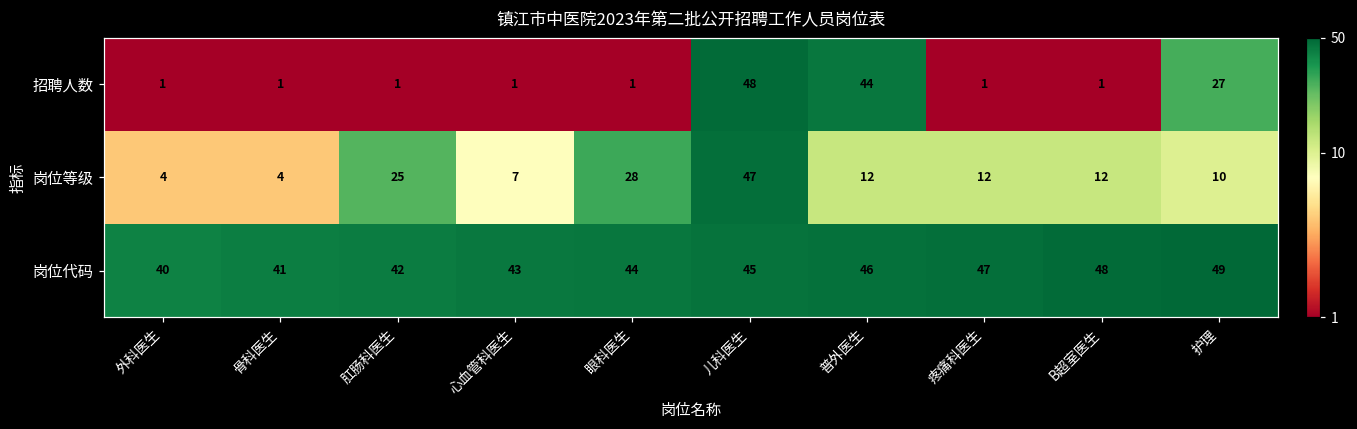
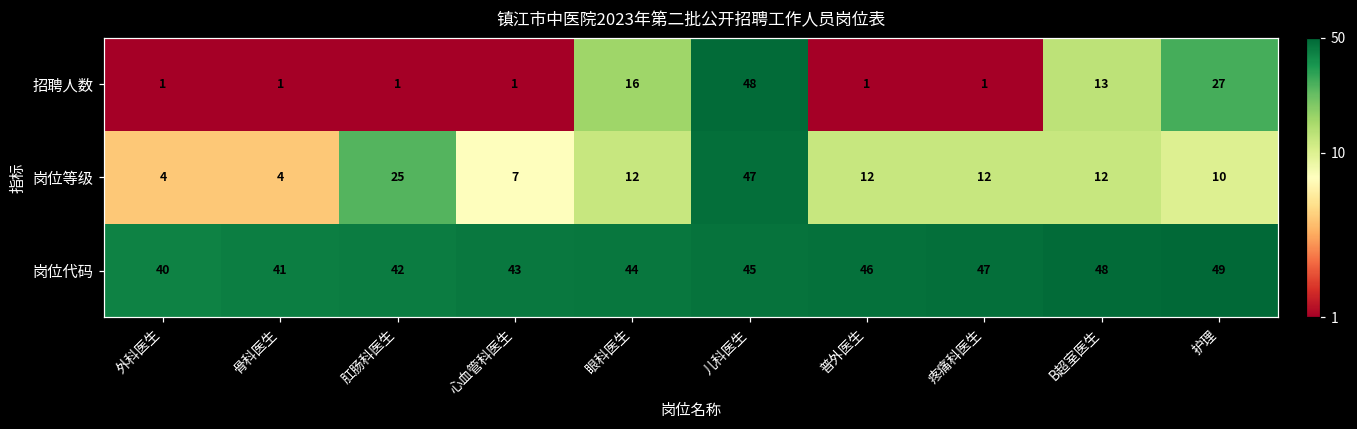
招聘人数, 眼科医生: 1 -> 16
招聘人数, 普外医生: 44 -> 1
招聘人数, B超室医生: 1 -> 13
岗位等级, 眼科医生: 28 -> 12
